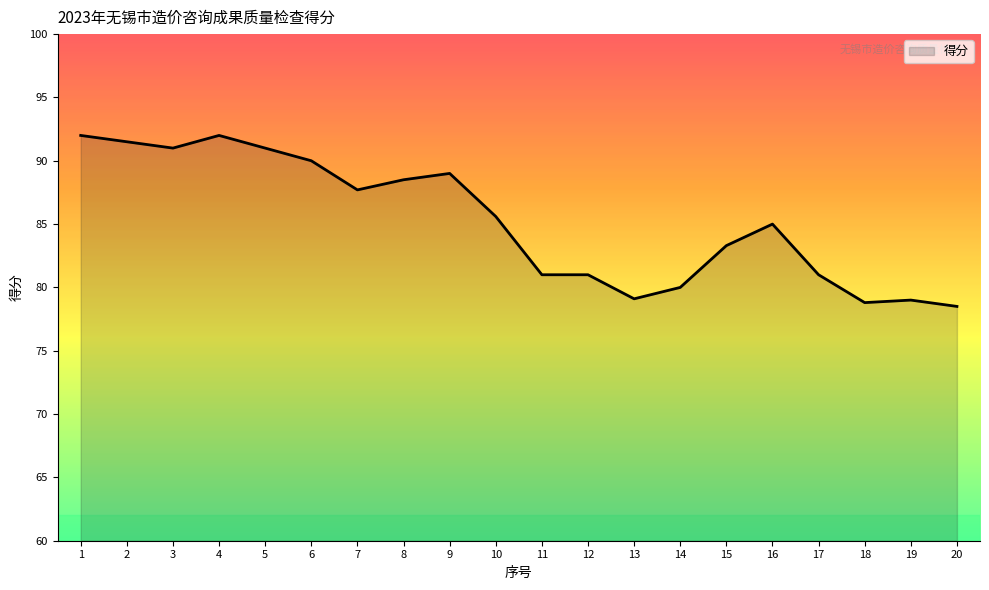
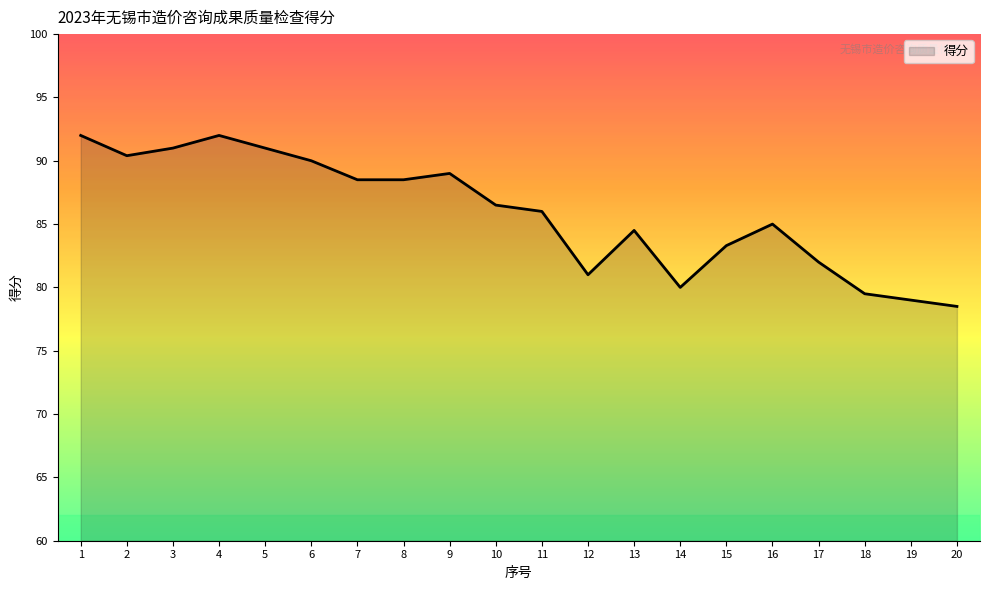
2: 91.5 -> 90.4
7: 87.7 -> 88.5
10: 85.6 -> 86.5
11: 81 -> 86
13: 79.1 -> 84.5
17: 81 -> 82
18: 78.8 -> 79.5
